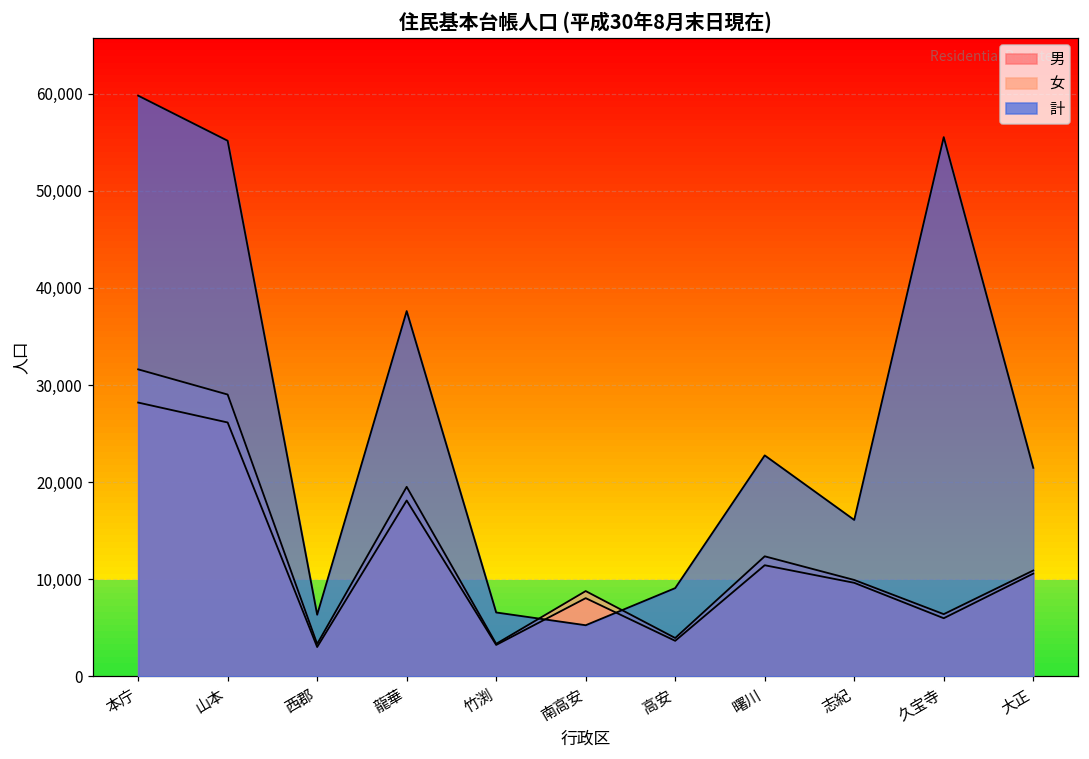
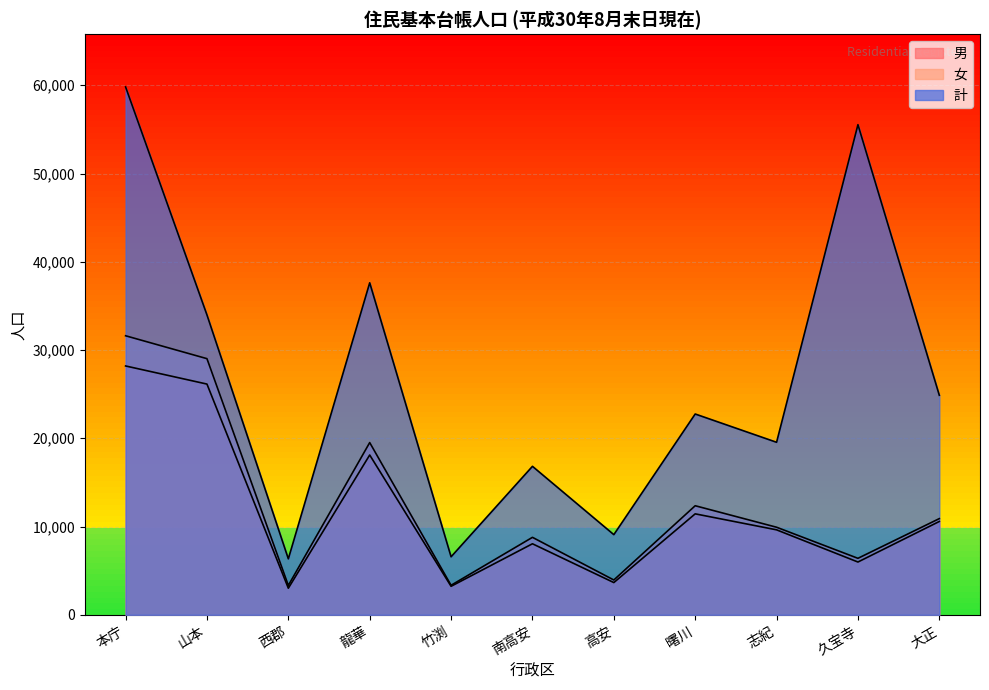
計, 山本: 55,000 -> 34,000
計, 南高安: 5,000 -> 17,000
計, 志紀: 16,000 -> 20,000
計, 大正: 21,000 -> 25,000
